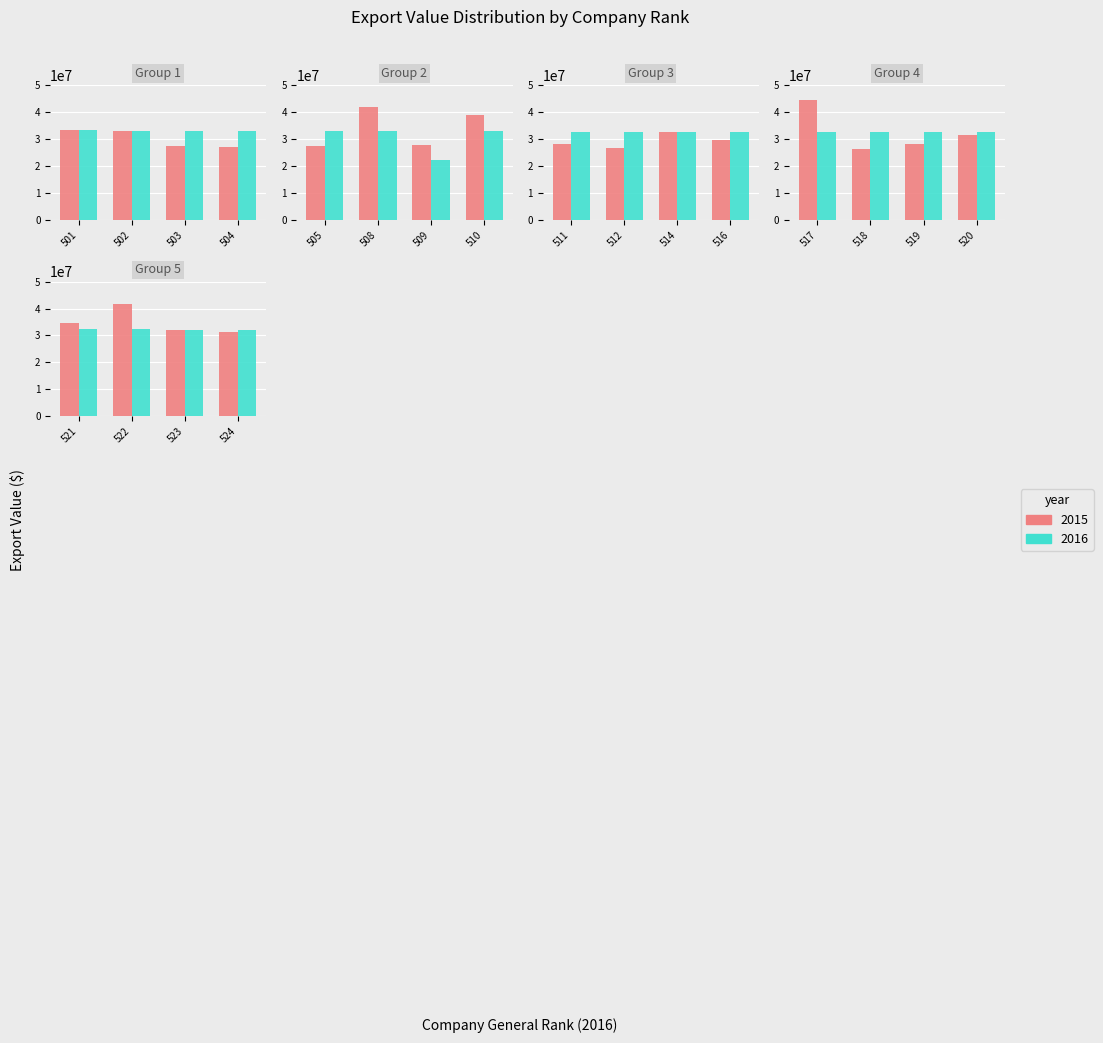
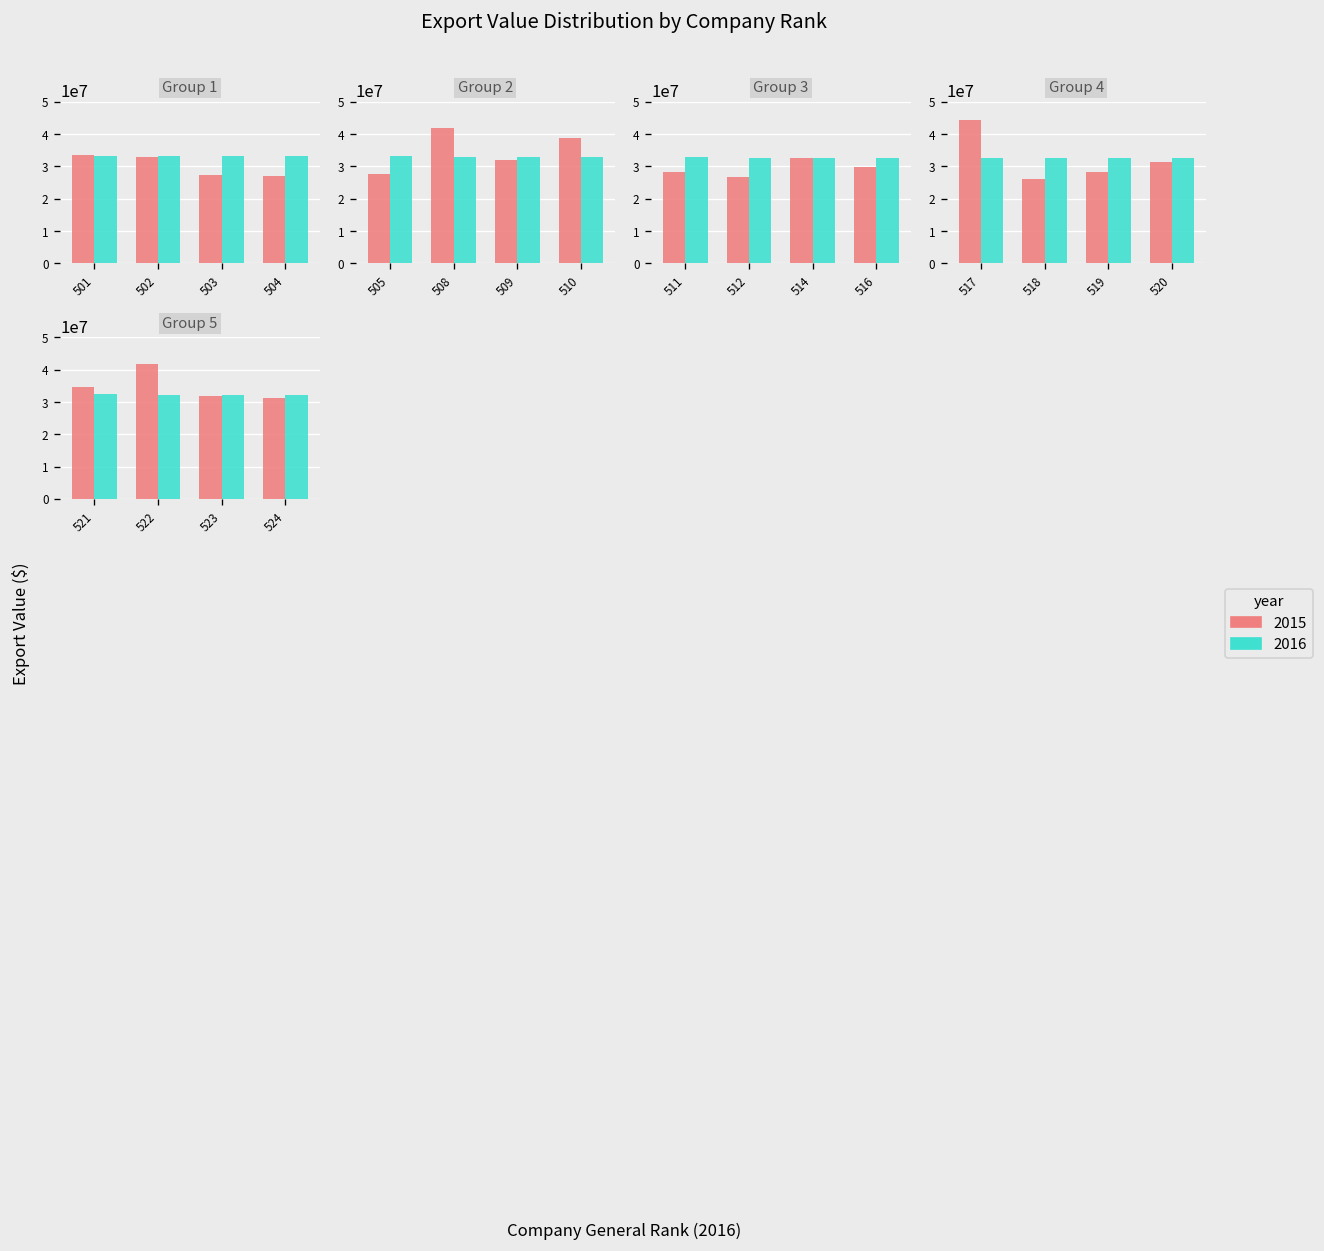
Group 2, 2015, 509: 28000000 -> 32000000
Group 2, 2016, 509: 22000000 -> 33000000
